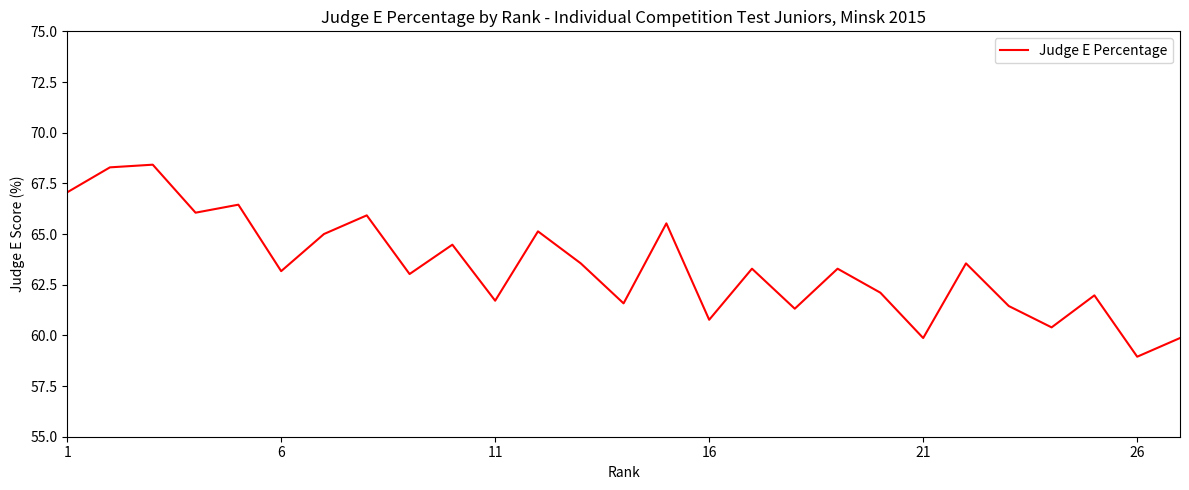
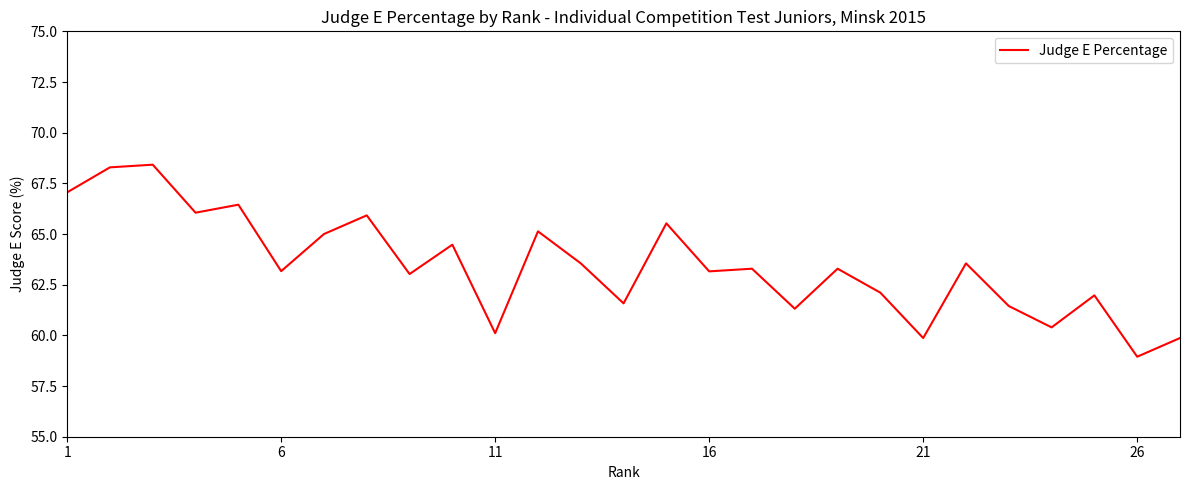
11: 61.7 -> 60.1
16: 60.8 -> 63.2
